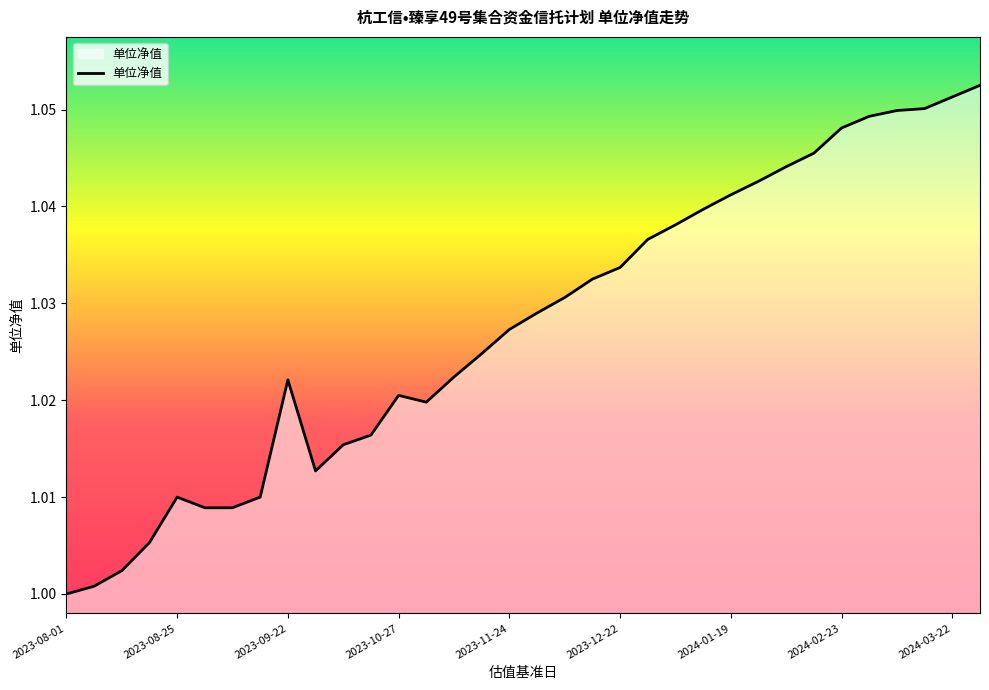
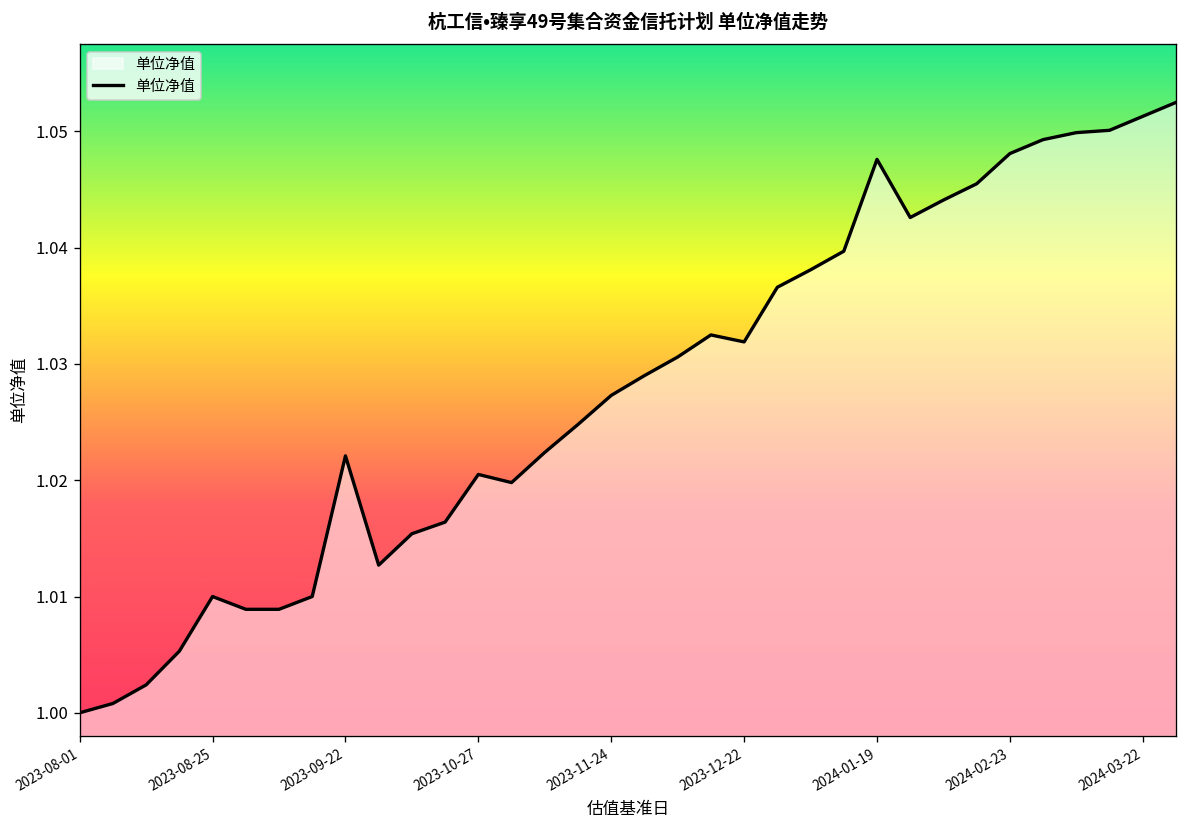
2023-12-22: 1.034 -> 1.032
2024-01-19: 1.041 -> 1.048
